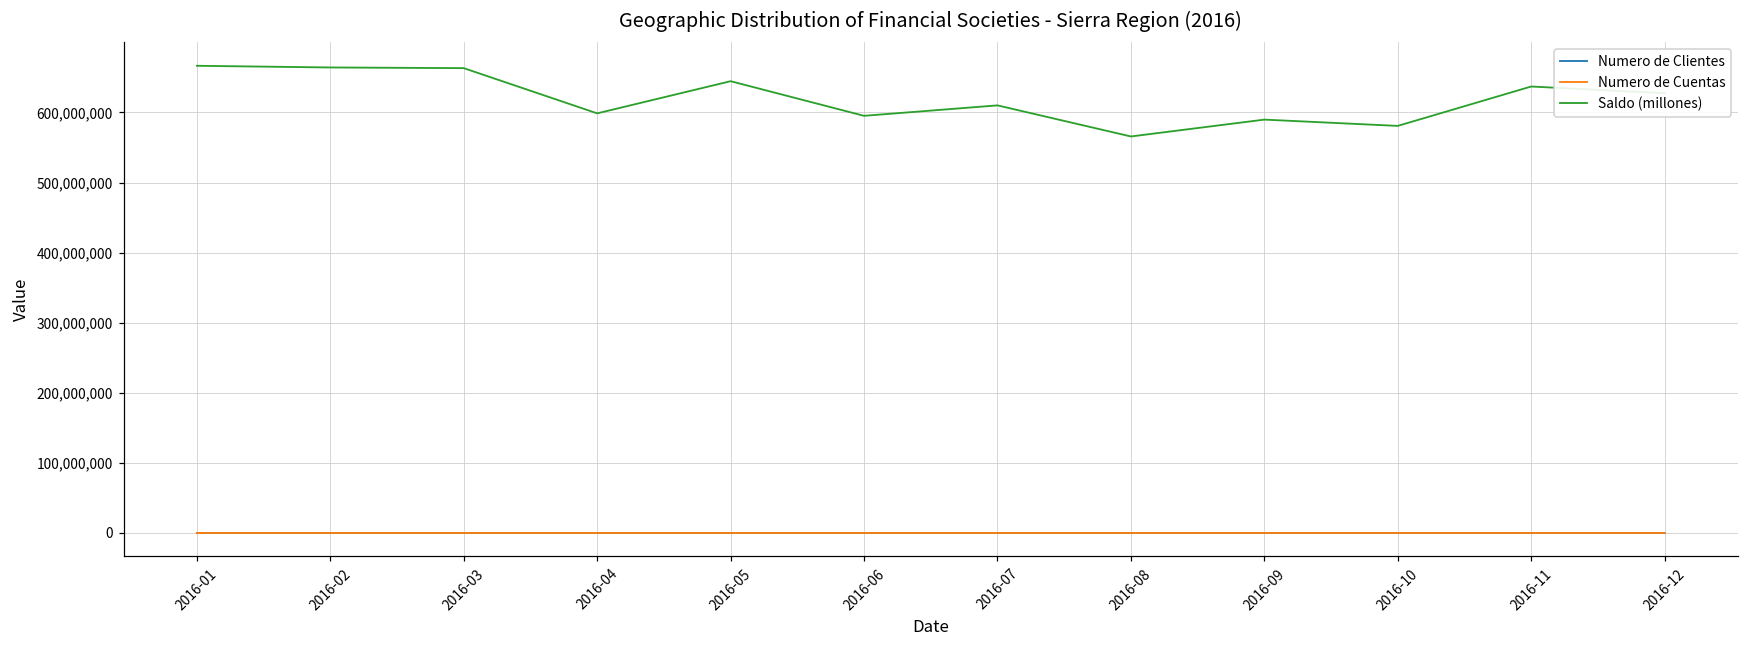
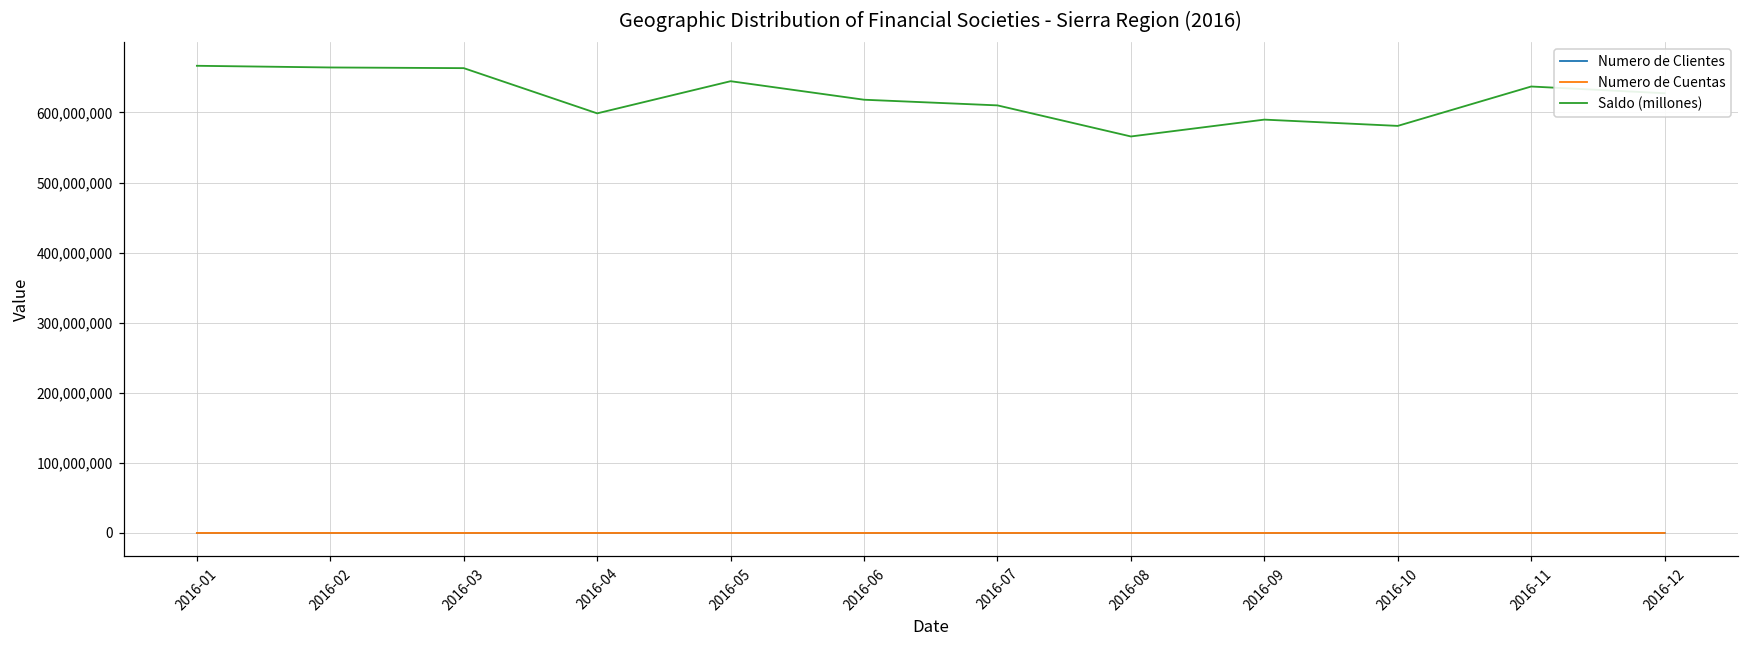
Saldo (millones), 2016-06: 600,000,000 -> 620,000,000
